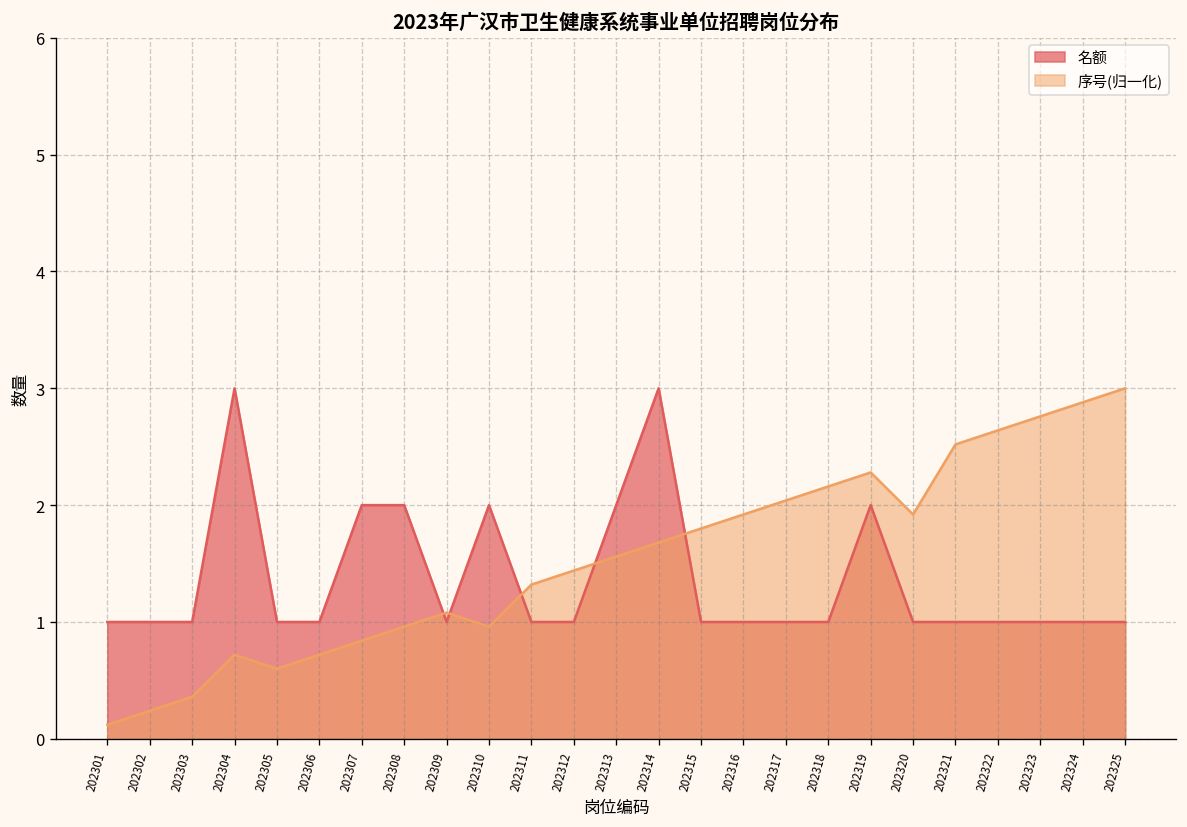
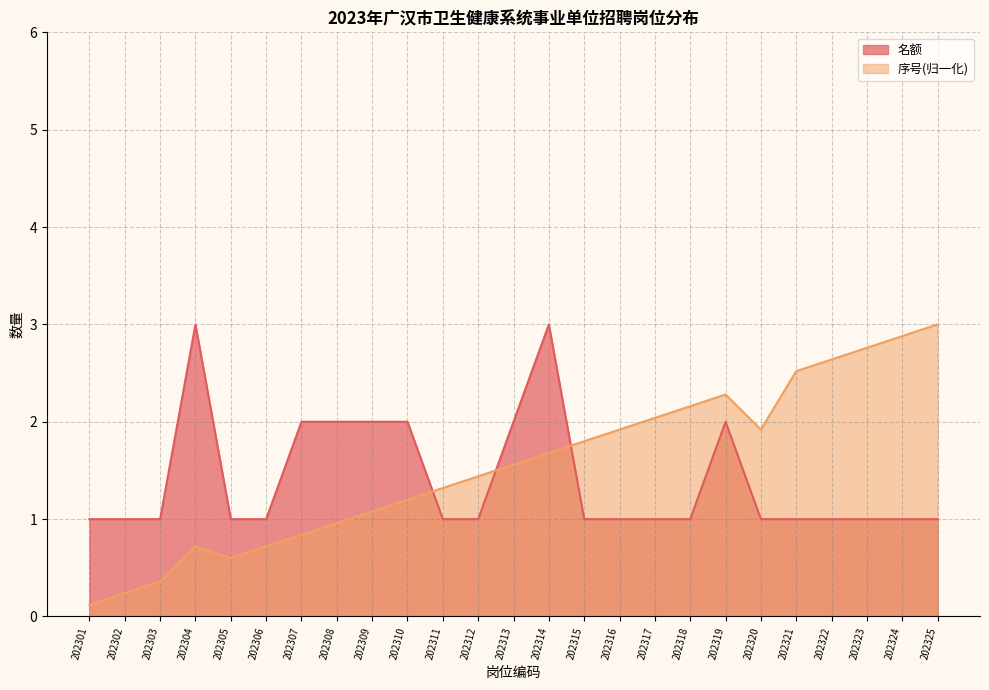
名额, 202309: 1 -> 2
序号(归一化), 202310: 1.0 -> 1.2
